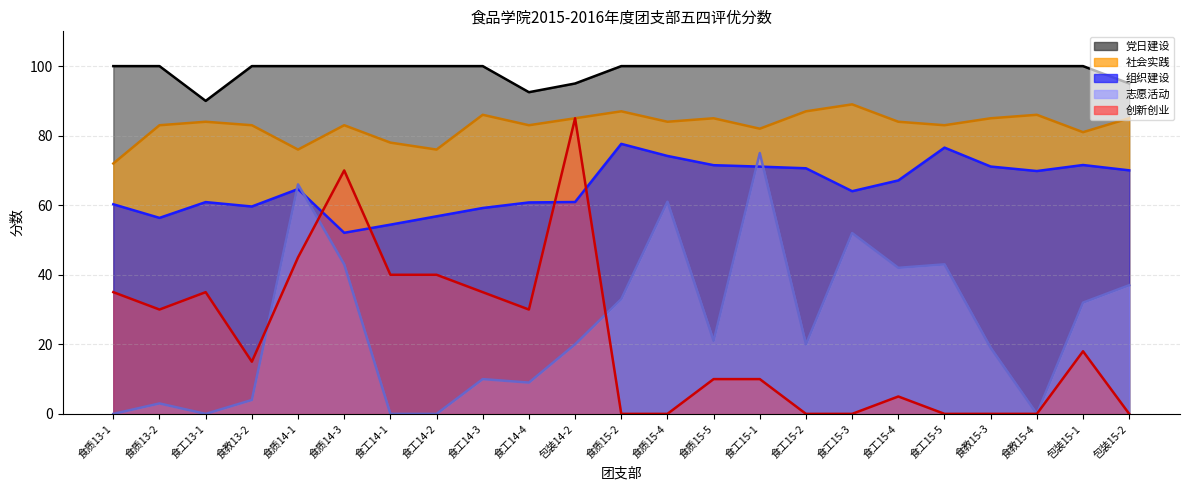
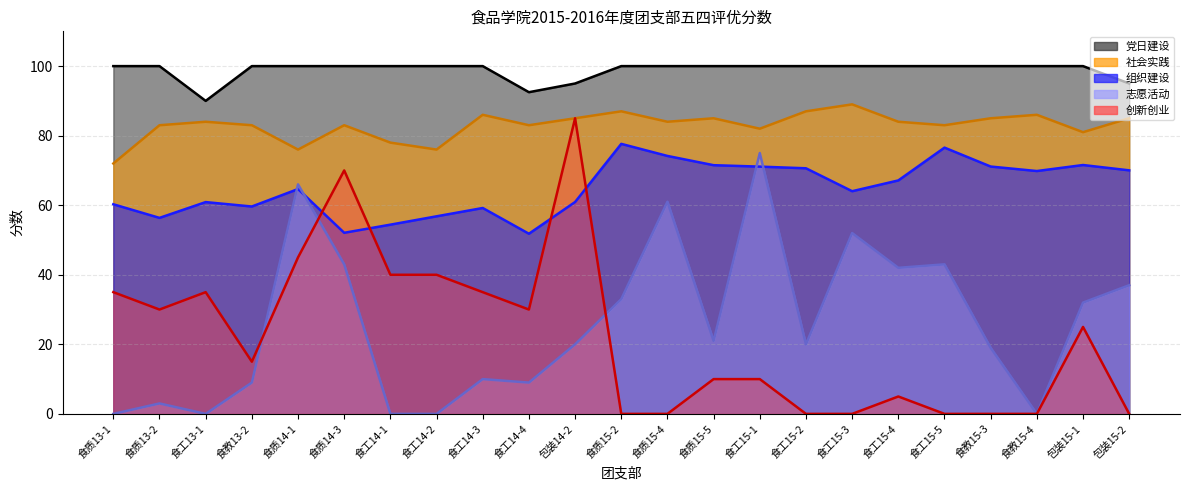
志愿活动, 食教13-2: 4 -> 9
组织建设, 食工14-4: 61 -> 52
创新创业, 包装15-1: 18 -> 25
